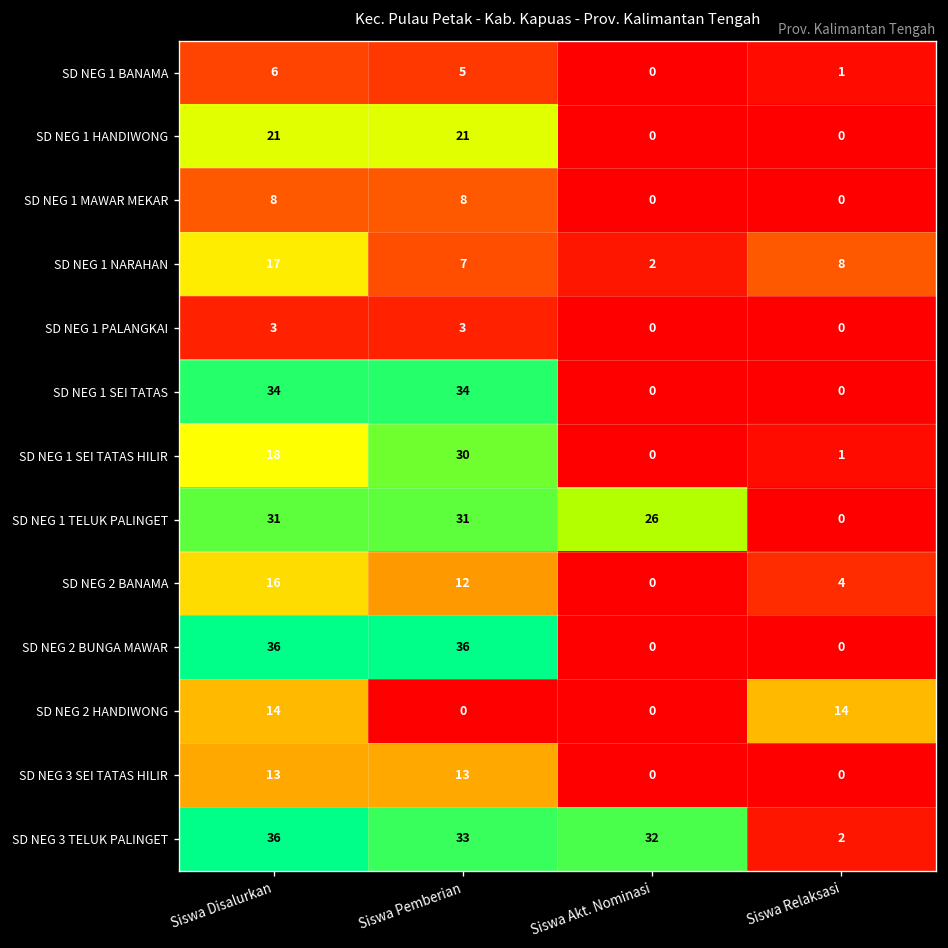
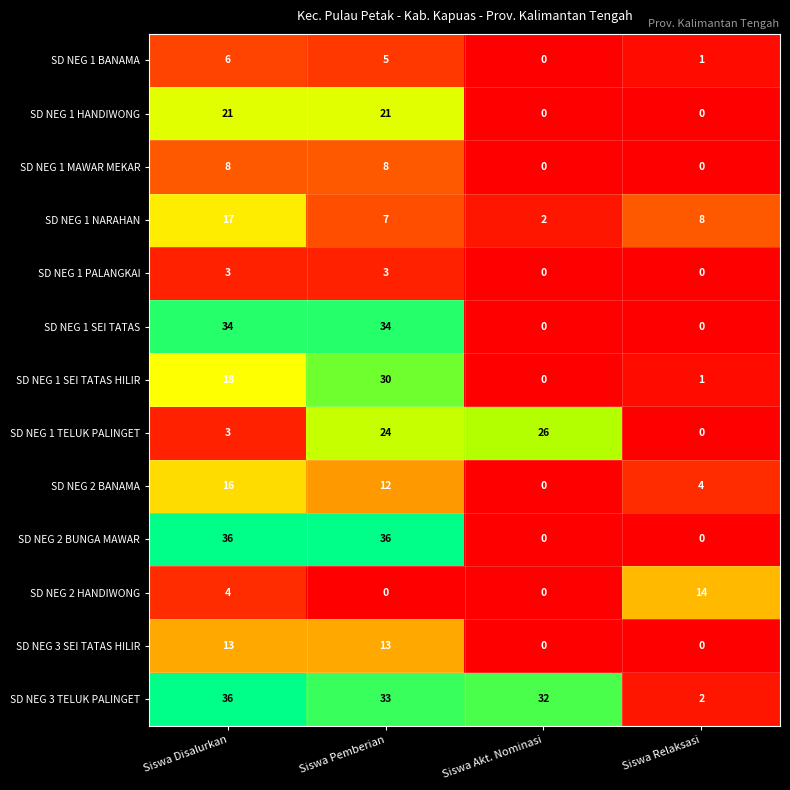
SD NEG 1 TELUK PALINGET, Siswa Disalurkan: 31 -> 3
SD NEG 1 TELUK PALINGET, Siswa Pemberian: 31 -> 24
SD NEG 2 HANDIWONG, Siswa Disalurkan: 14 -> 4
